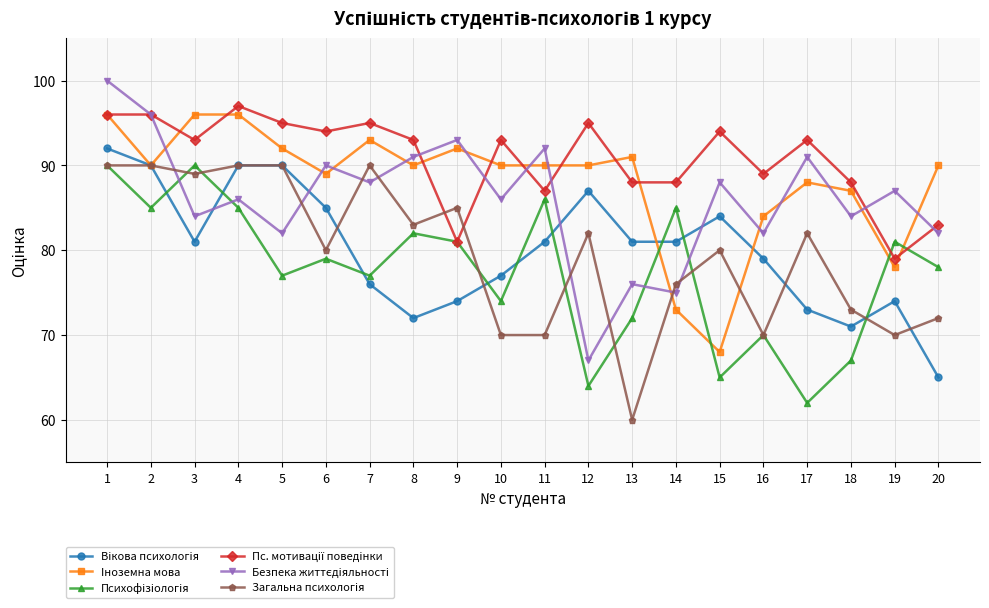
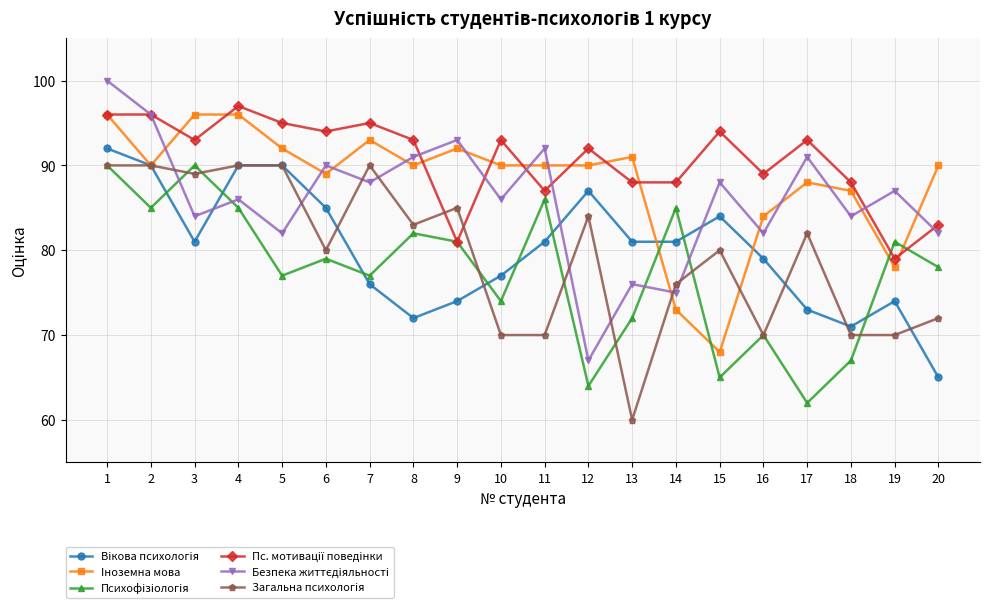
Пс. мотивації поведінки, 12: 95 -> 92
Загальна психологія, 12: 82 -> 84
Загальна психологія, 18: 73 -> 70
